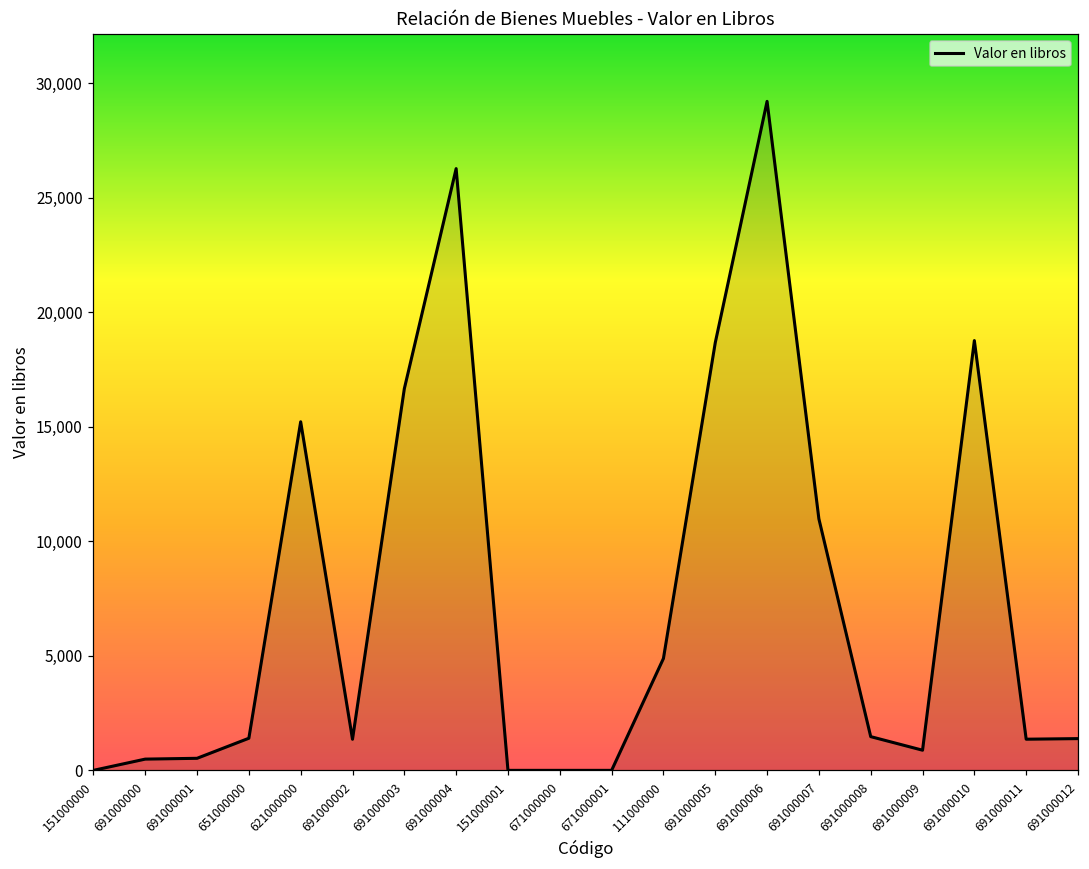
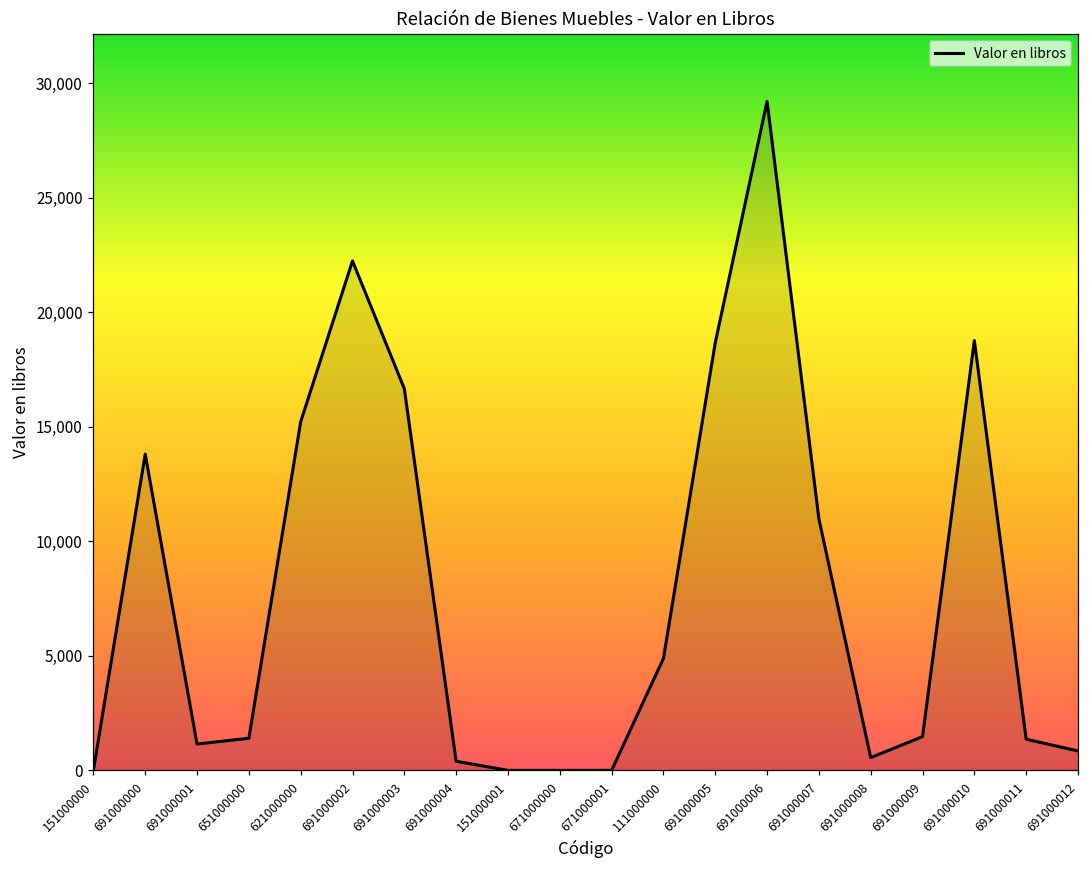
691000000: 500 -> 13,800
691000001: 500 -> 1,200
691000002: 1,400 -> 22,300
691000004: 26,300 -> 400
691000008: 1,500 -> 600
691000009: 900 -> 1,500
691000012: 1,400 -> 800
